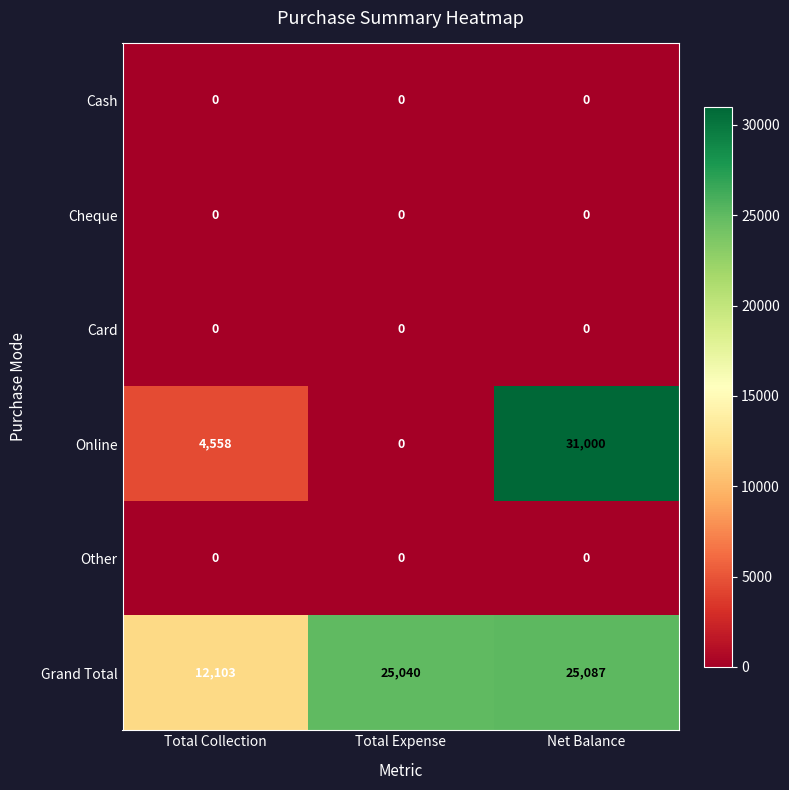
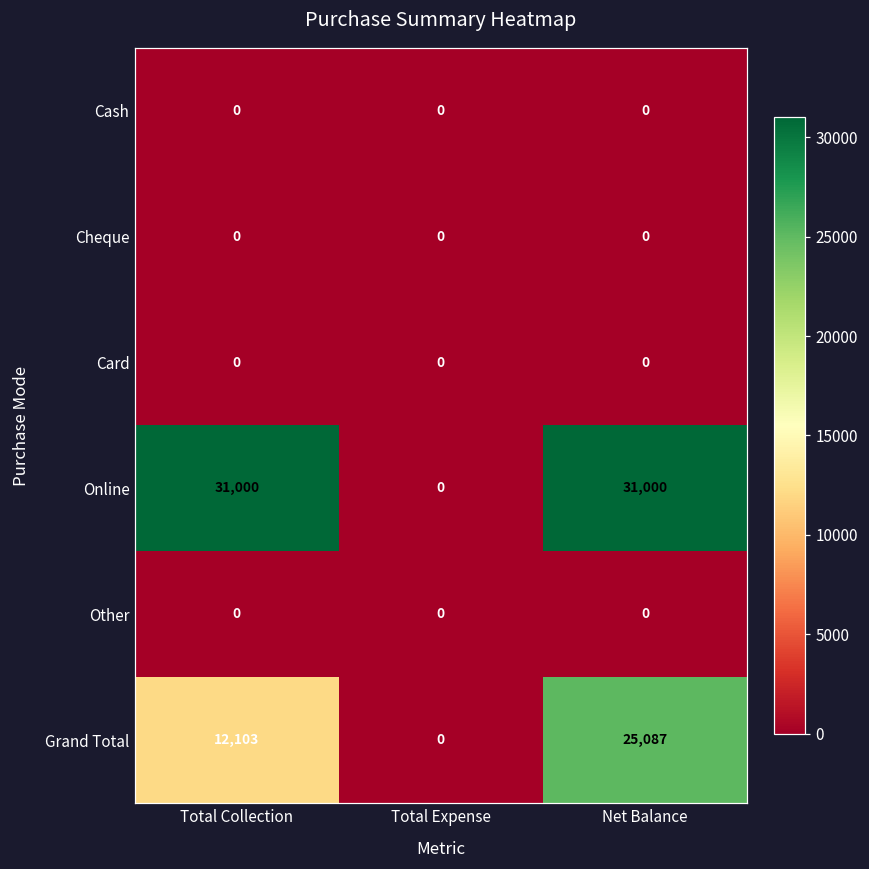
Online, Total Collection: 4,558 -> 31,000
Grand Total, Total Expense: 25,040 -> 0
